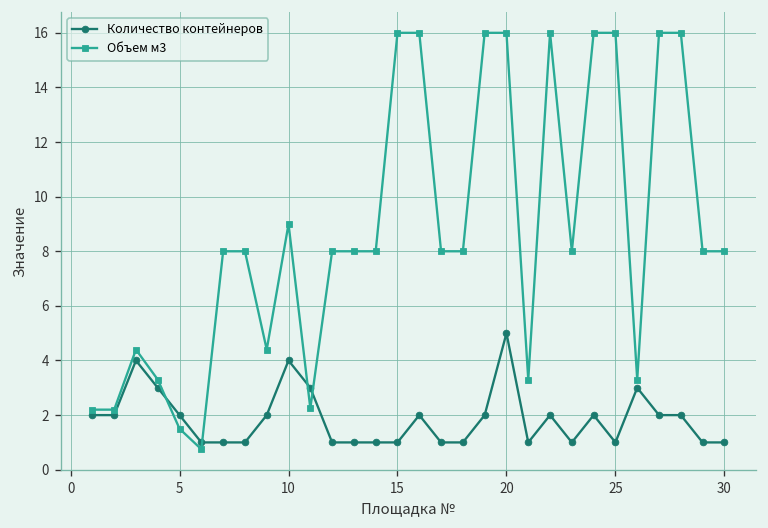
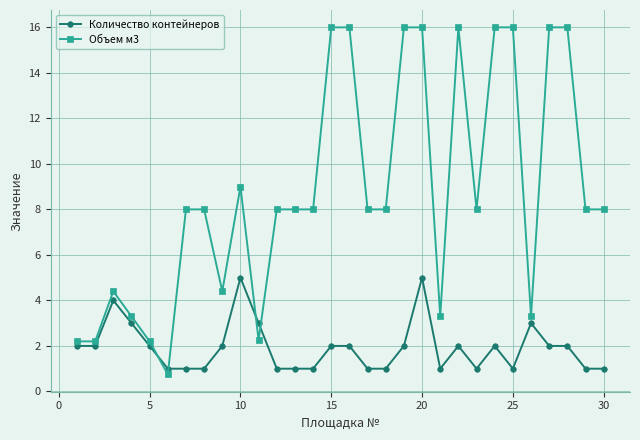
Объем м3, 5: 1.5 -> 2.2
Количество контейнеров, 10: 4 -> 5
Количество контейнеров, 15: 1 -> 2
